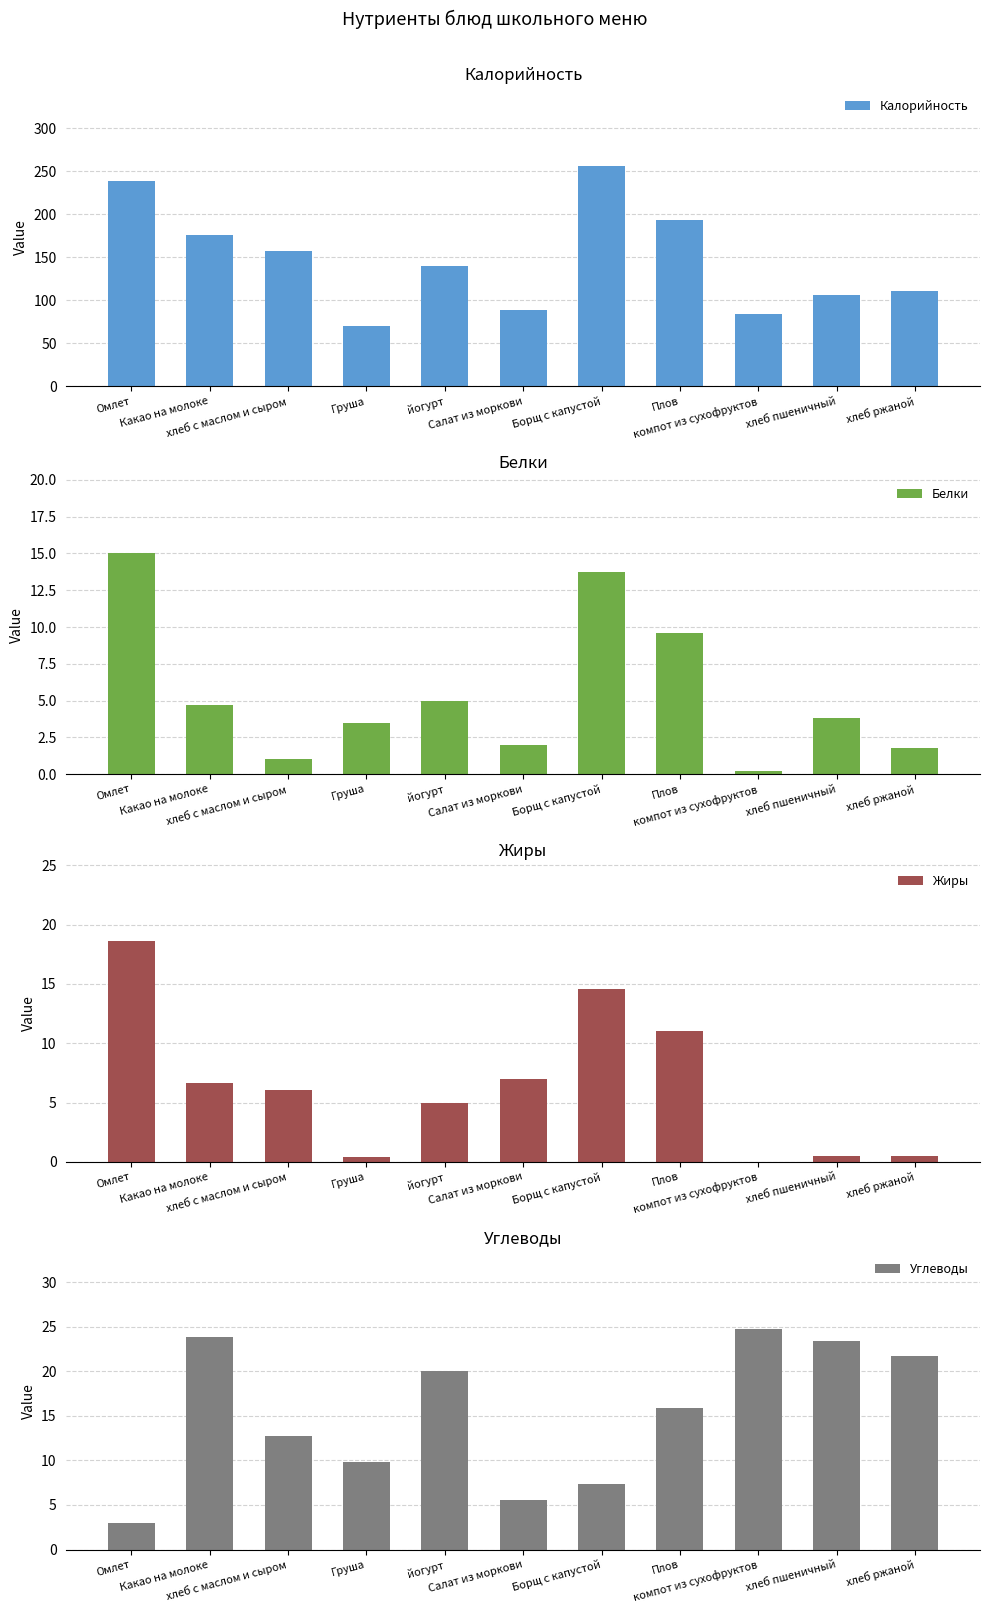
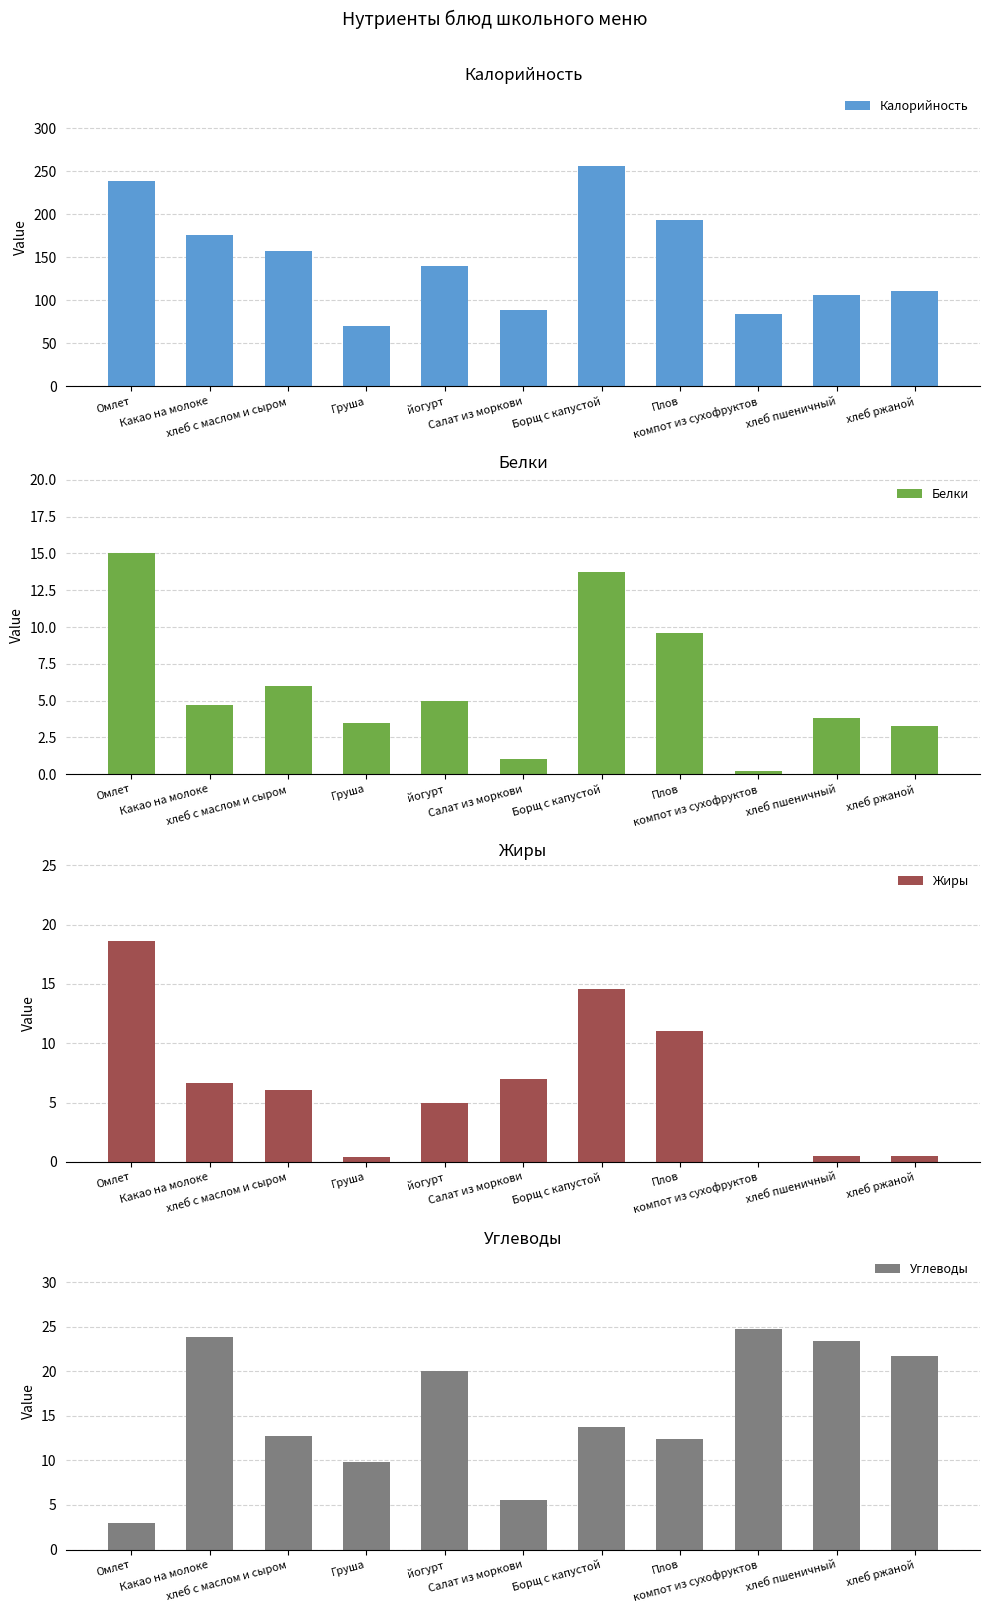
Белки, хлеб с маслом и сыром: 1 -> 6
Белки, Салат из моркови: 2 -> 1
Белки, хлеб ржаной: 1.8 -> 3.3
Углеводы, Борщ с капустой: 7 -> 14
Углеводы, Плов: 16 -> 12
